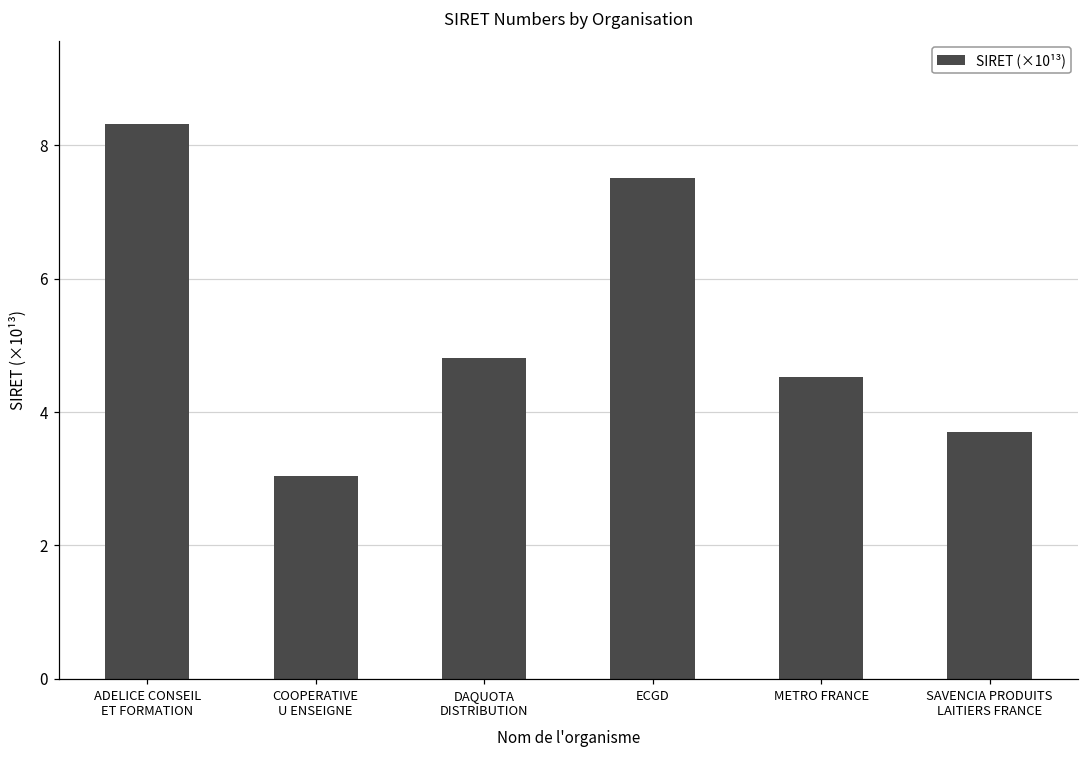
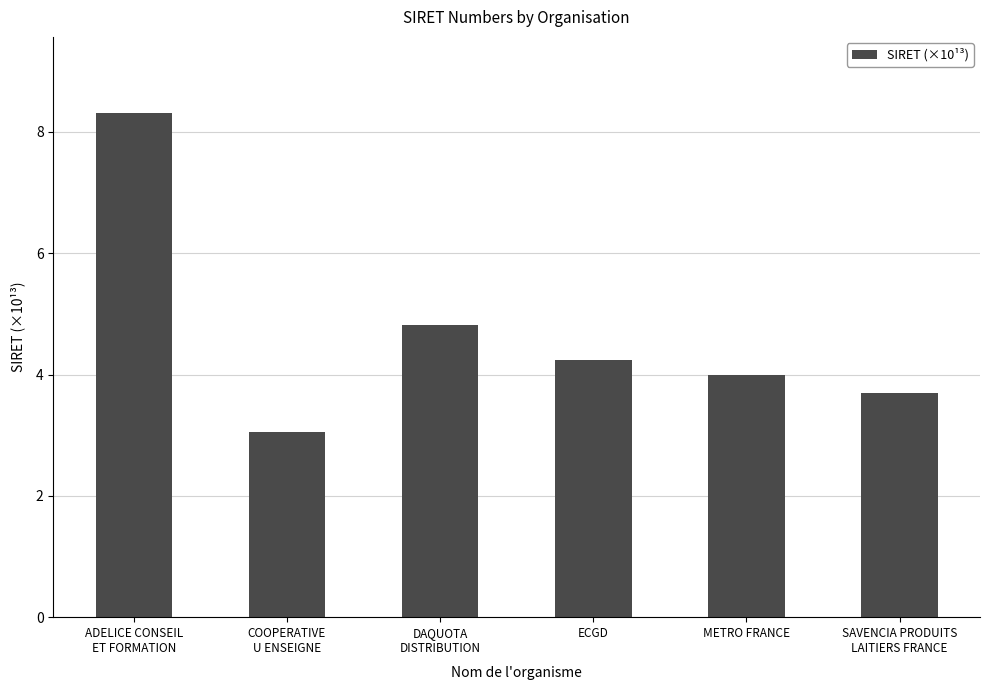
ECGD: 7.5 -> 4.2
METRO FRANCE: 4.5 -> 4.0
